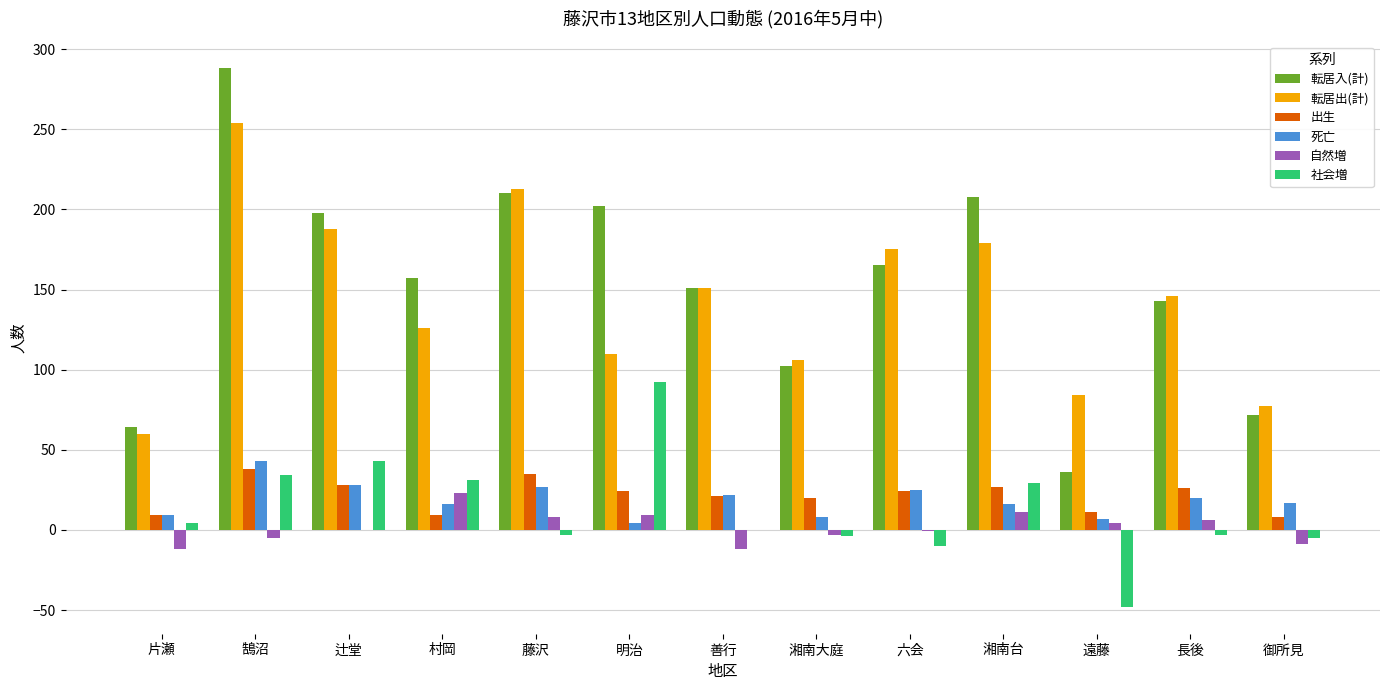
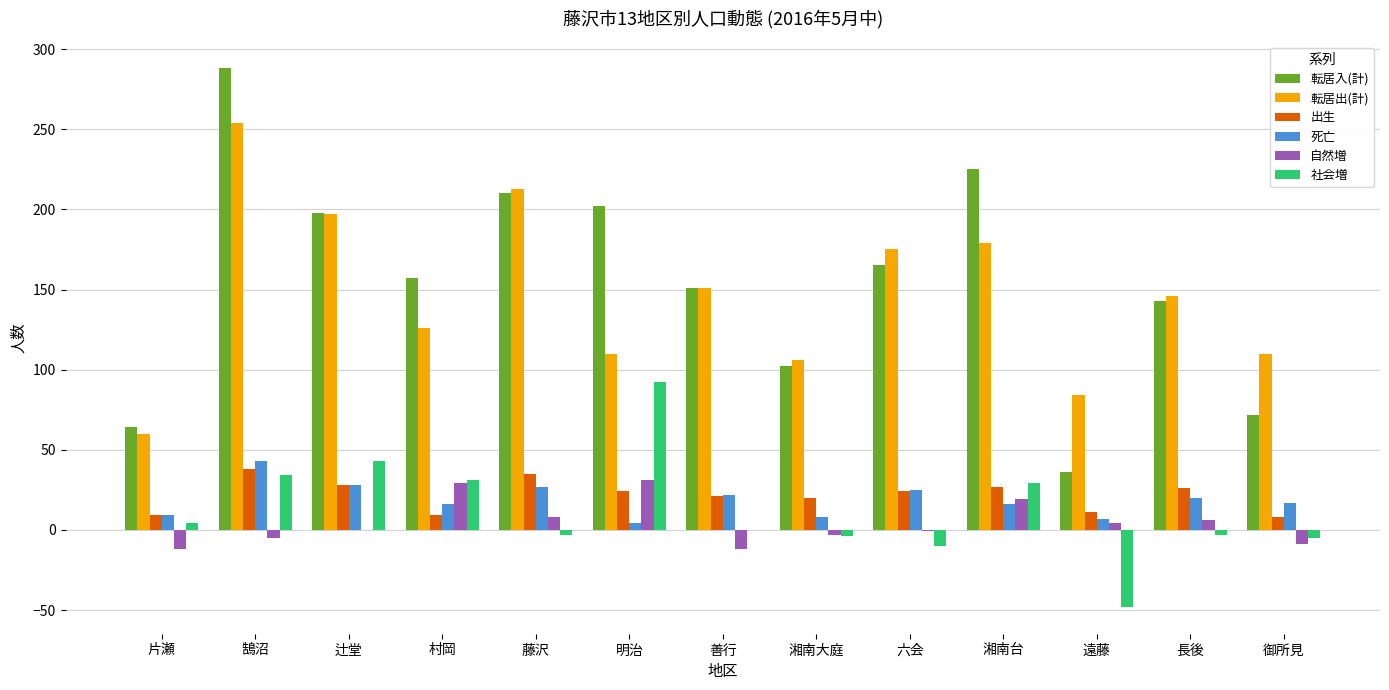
転居出(計), 辻堂: 188 -> 197
自然増, 村岡: 23 -> 29
自然増, 明治: 9 -> 31
転居入(計), 湘南台: 208 -> 225
自然増, 湘南台: 11 -> 19
転居出(計), 御所見: 77 -> 110
